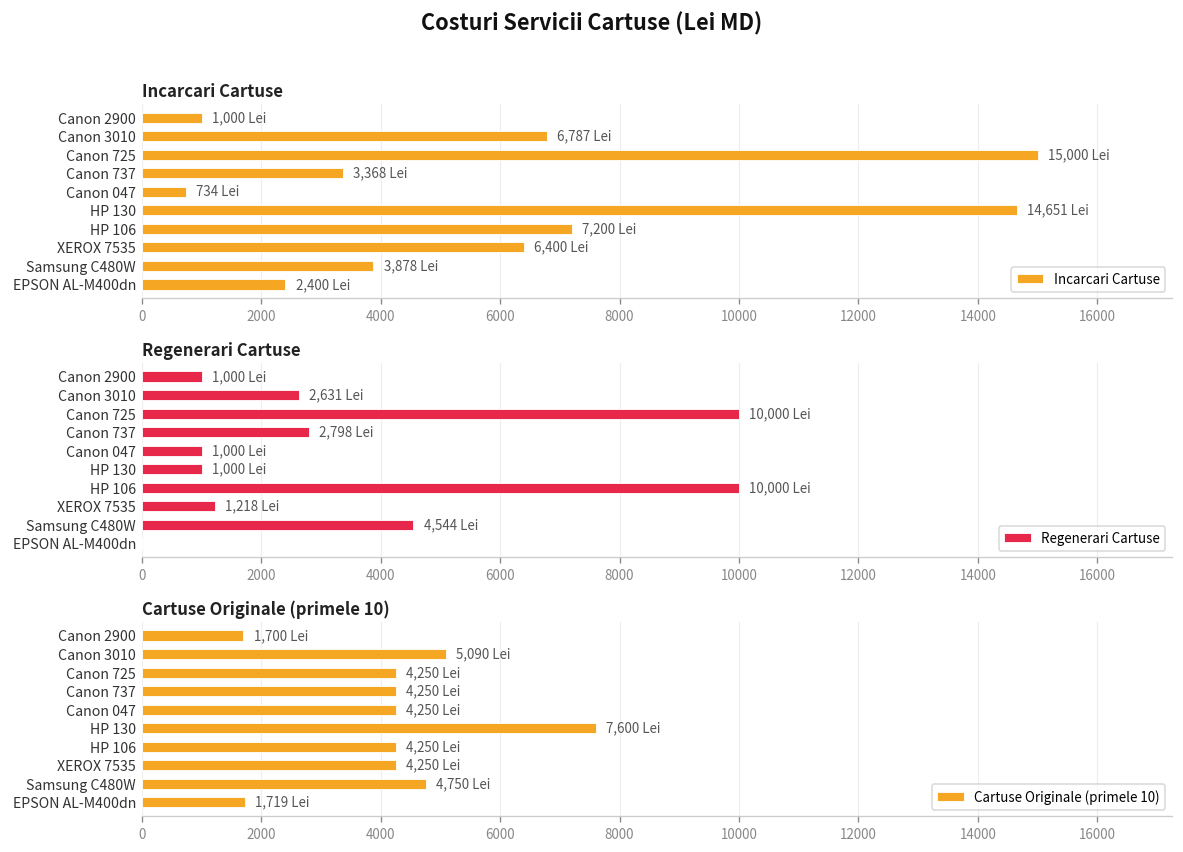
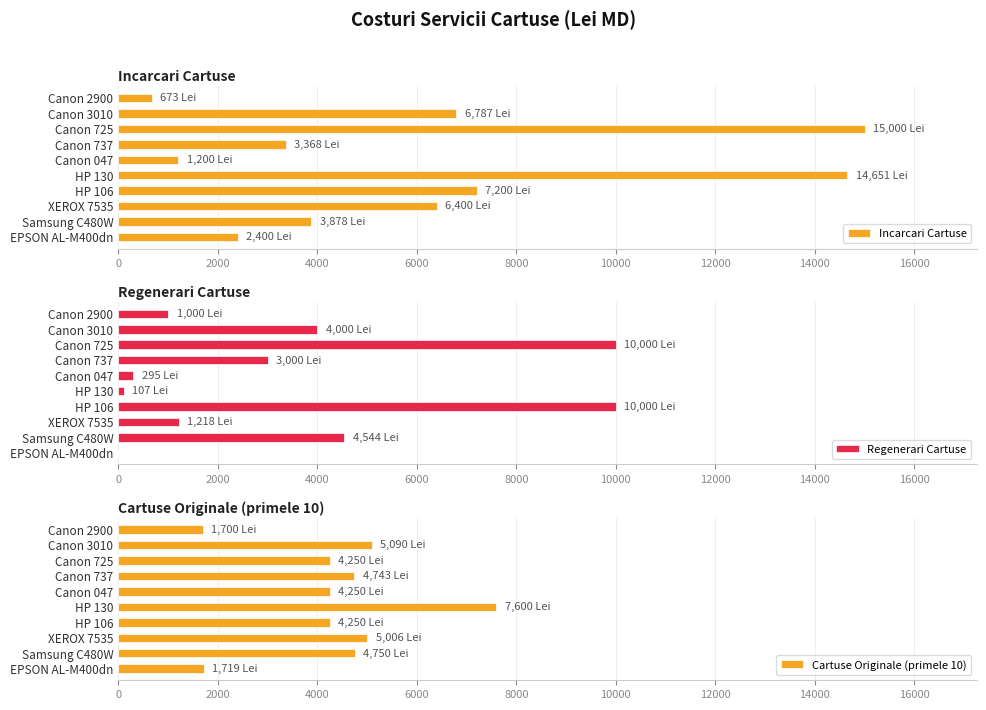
Incarcari Cartuse, Canon 2900: 1,000 -> 673
Incarcari Cartuse, Canon 047: 734 -> 1,200
Regenerari Cartuse, Canon 3010: 2,631 -> 4,000
Regenerari Cartuse, Canon 737: 2,798 -> 3,000
Regenerari Cartuse, Canon 047: 1,000 -> 295
Regenerari Cartuse, HP 130: 1,000 -> 107
Cartuse Originale (primele 10), Canon 737: 4,250 -> 4,743
Cartuse Originale (primele 10), XEROX 7535: 4,250 -> 5,006
